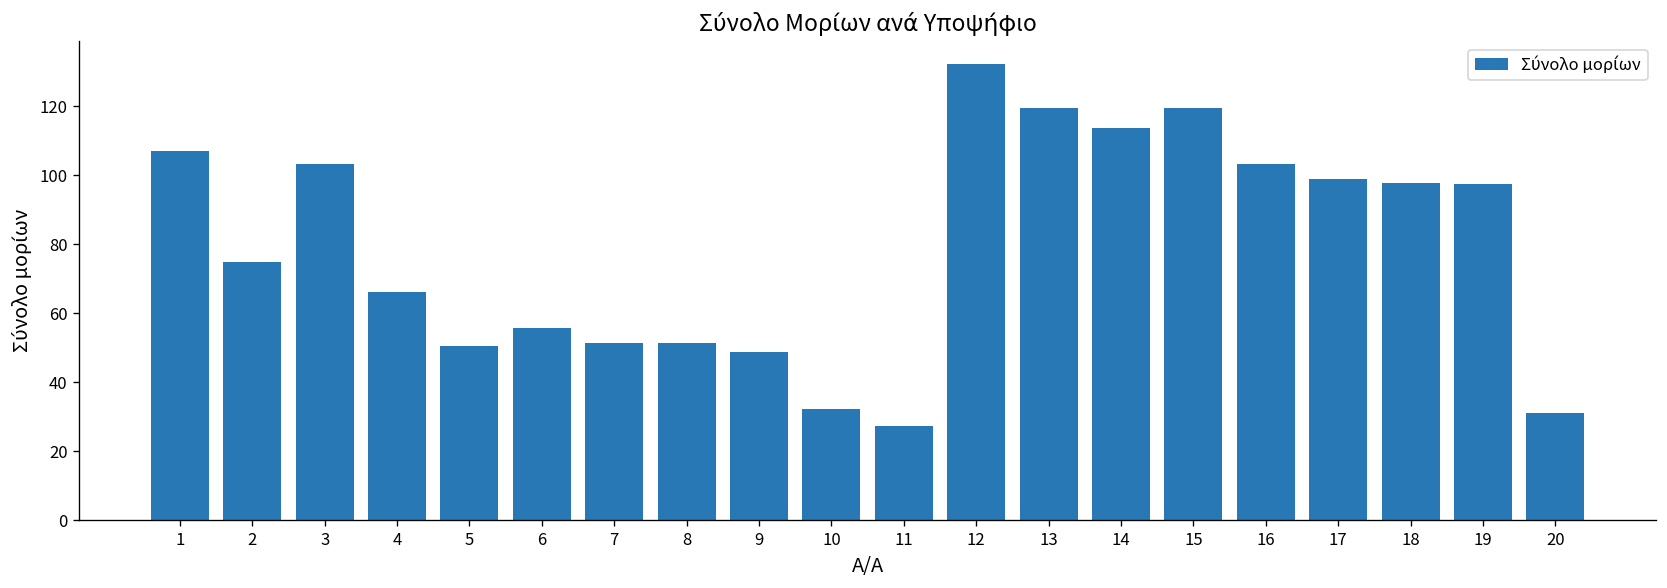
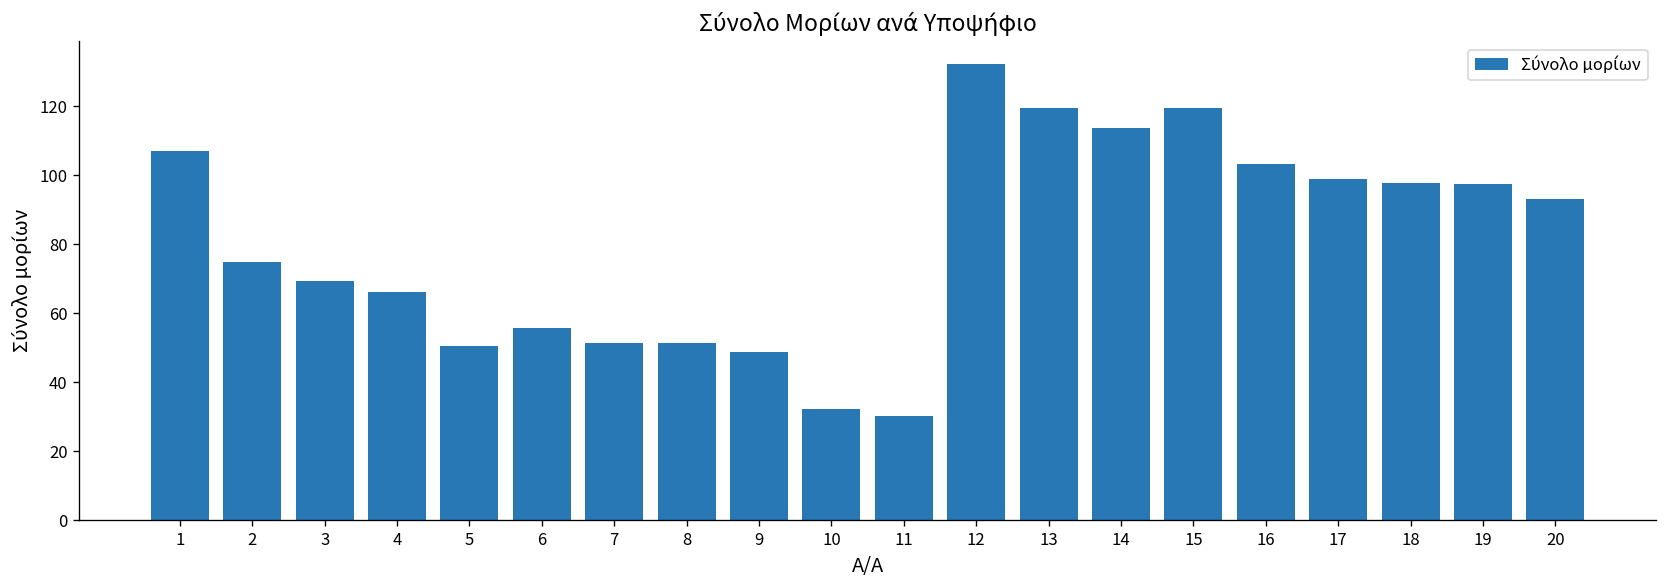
3: 103 -> 69
11: 27 -> 30
20: 31 -> 93
